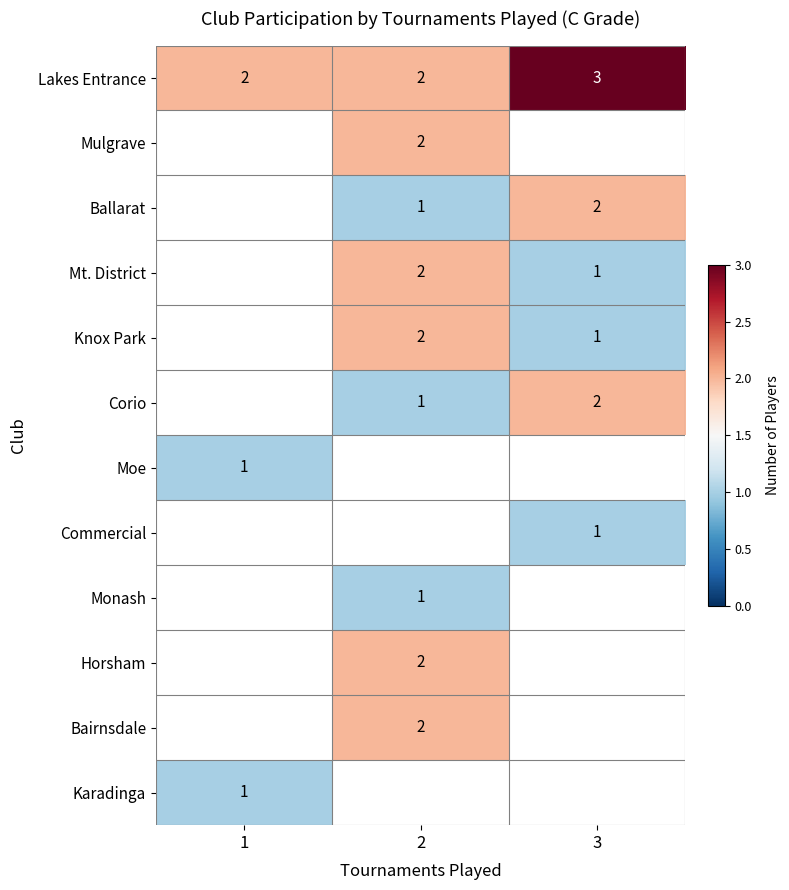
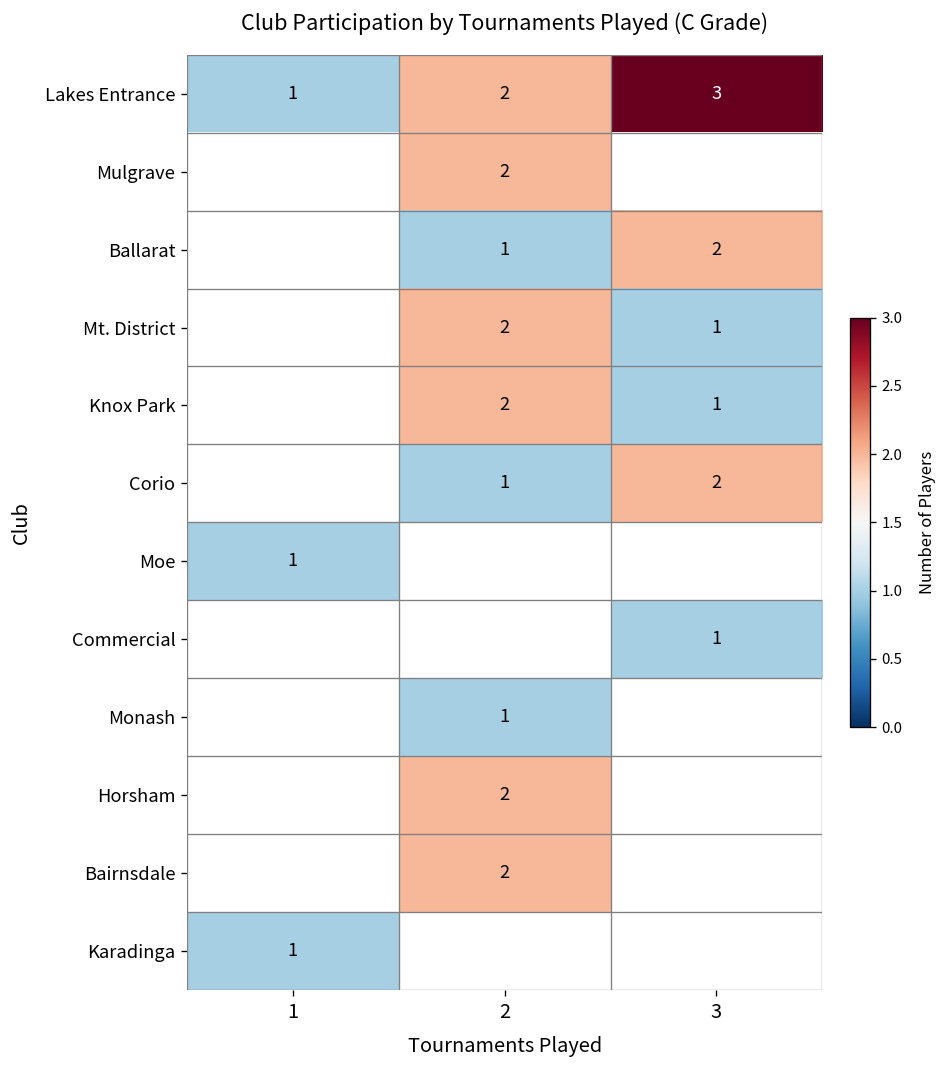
Lakes Entrance, 1: 2 -> 1
